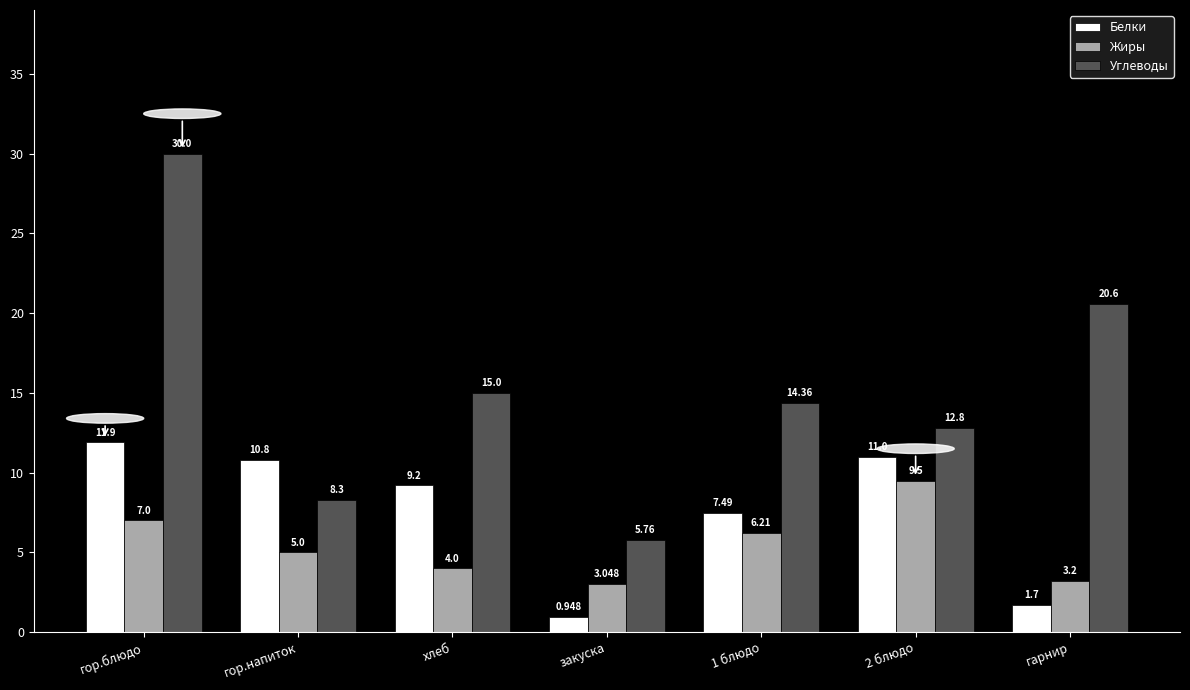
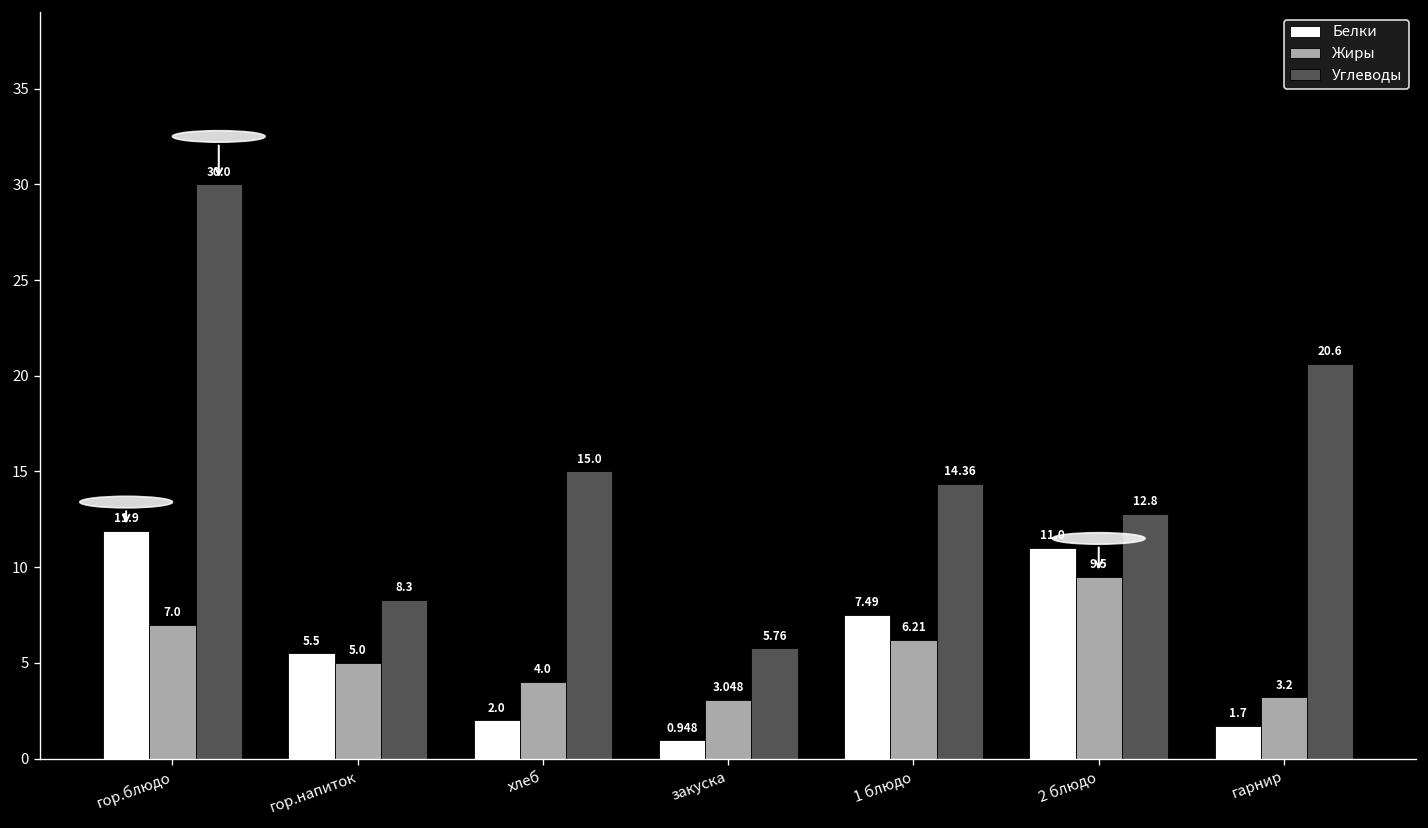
Белки, гор.напиток: 10.8 -> 5.5
Белки, хлеб: 9.2 -> 2.0
